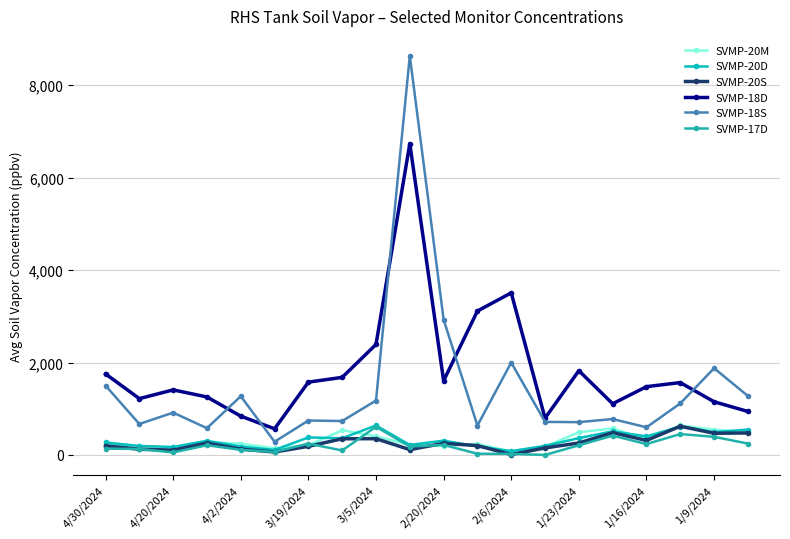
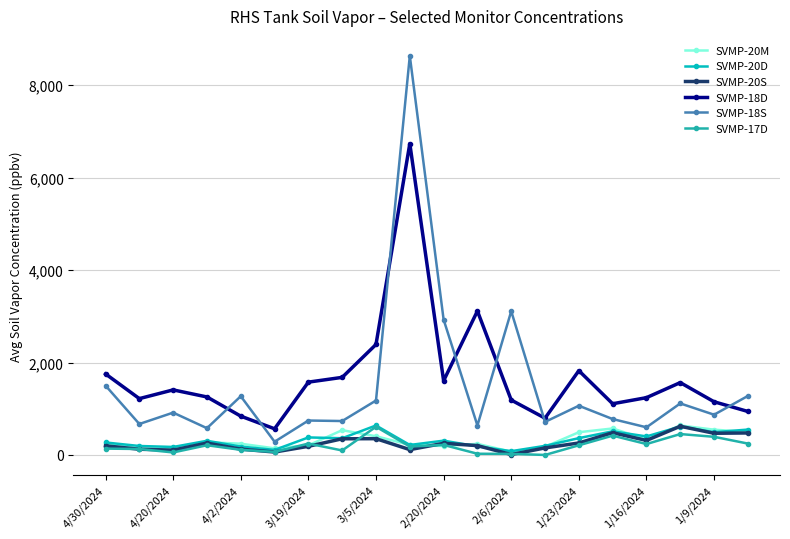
SVMP-18D, 2/6/2024: 3,500 -> 1,200
SVMP-18S, 2/6/2024: 2,000 -> 3,100
SVMP-18S, 1/23/2024: 700 -> 1,100
SVMP-18D, 1/16/2024: 1,500 -> 1,200
SVMP-18S, 1/9/2024: 1,900 -> 900
